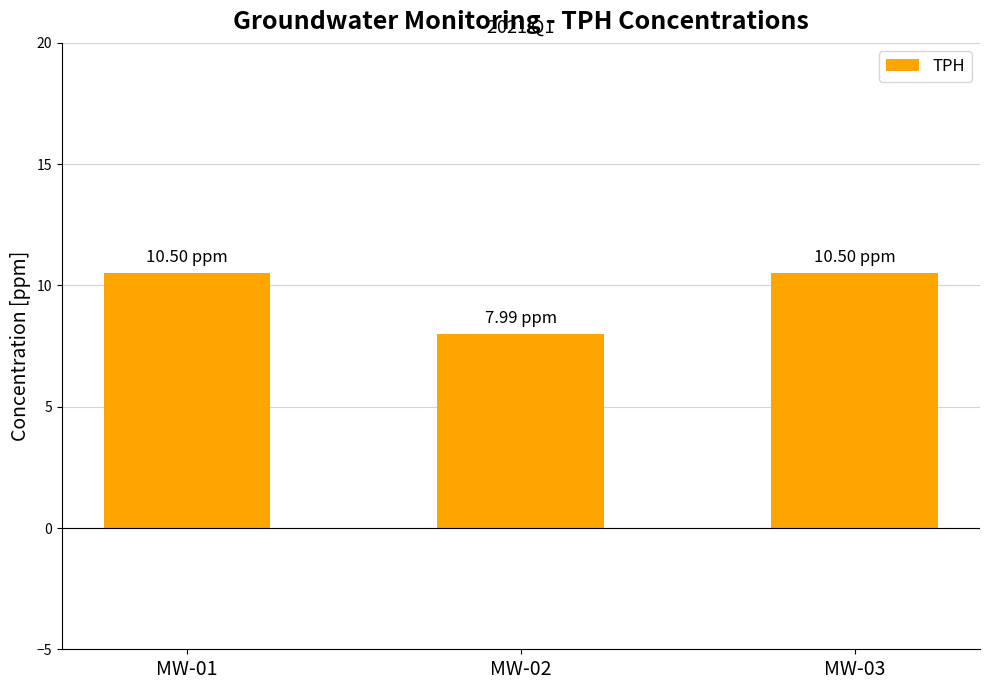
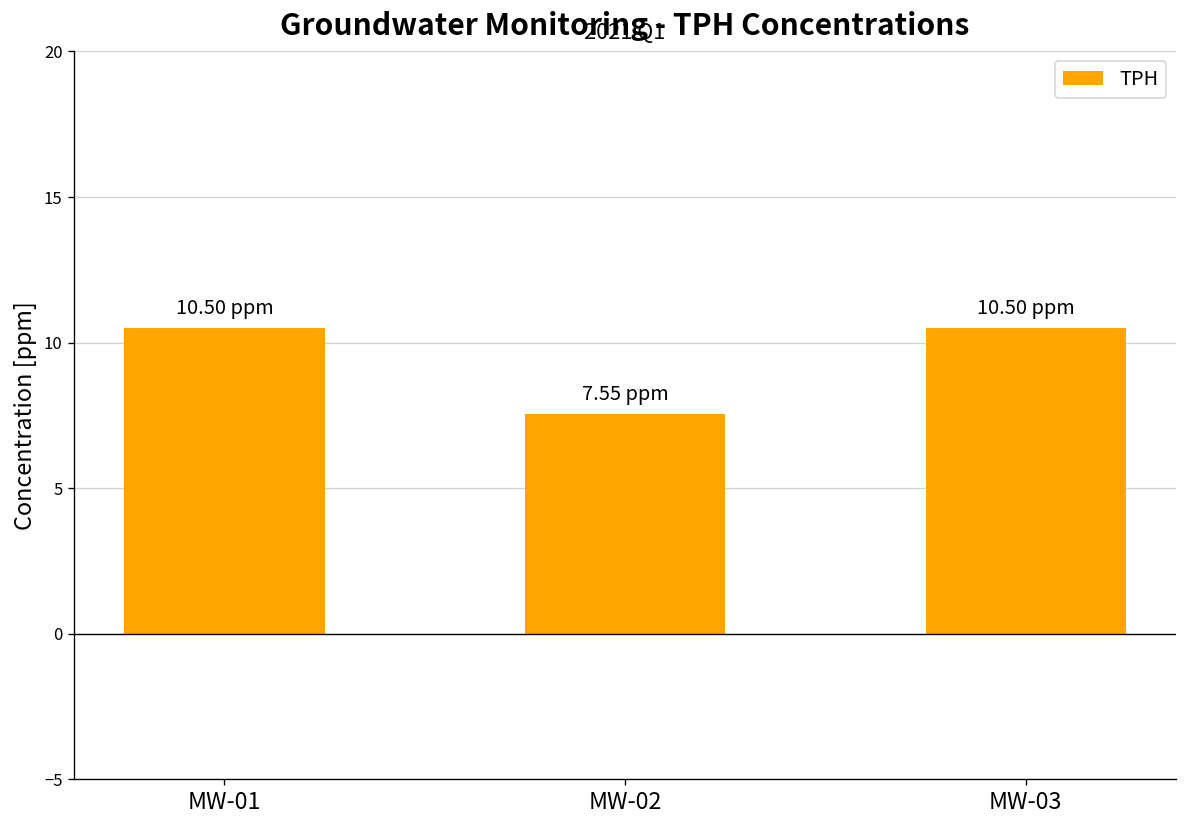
MW-02: 7.99 -> 7.55
